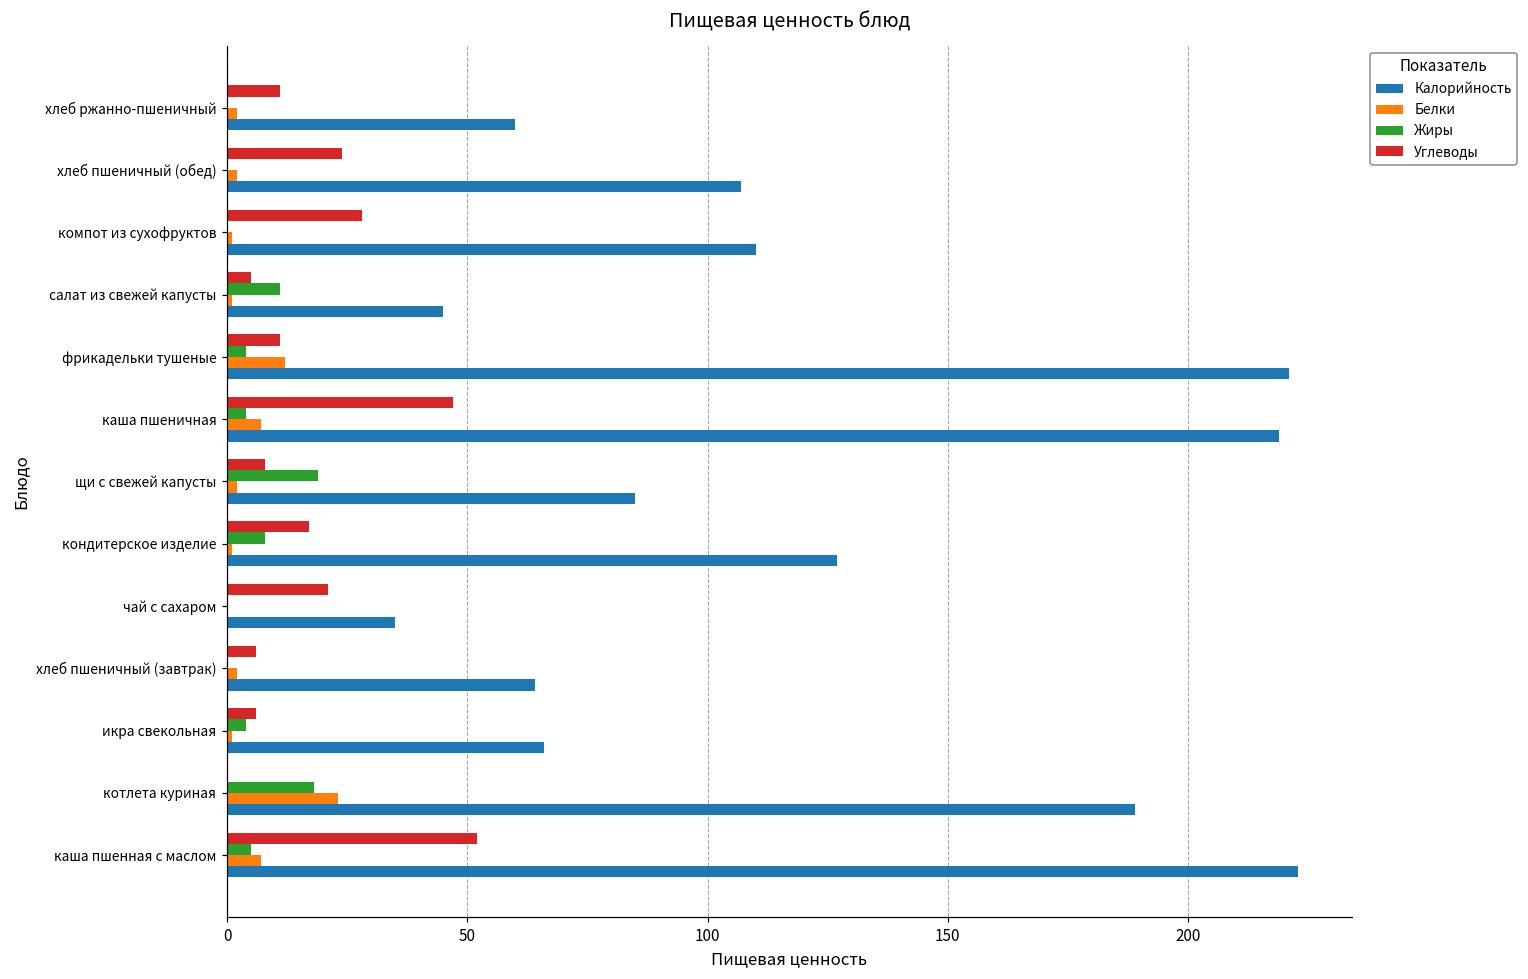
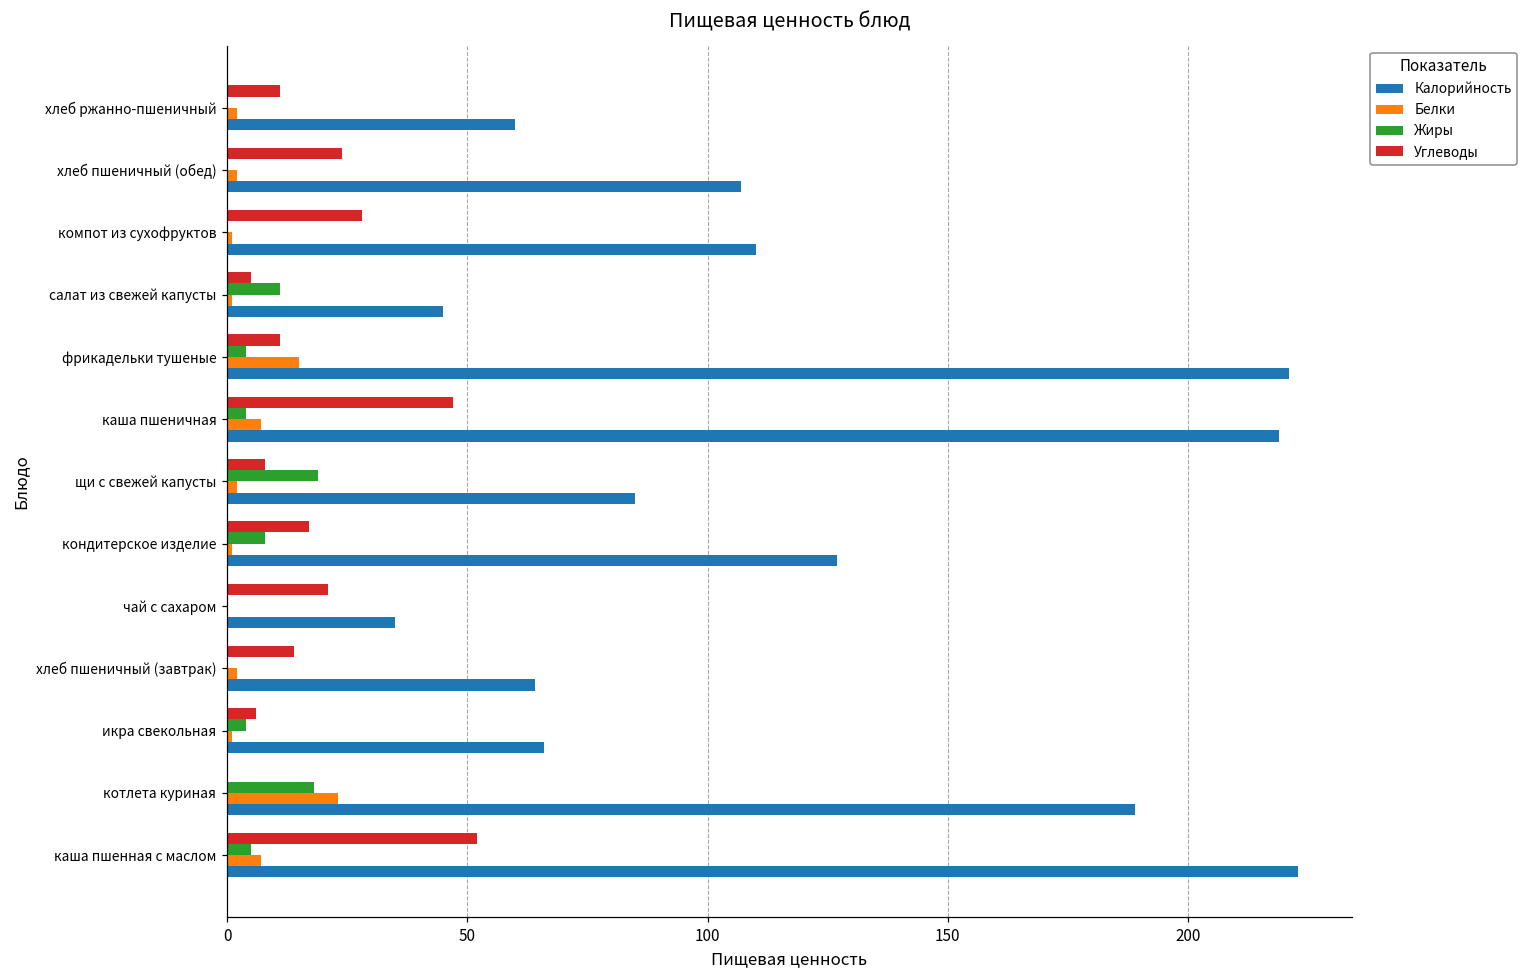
Белки, фрикадельки тушеные: 12 -> 15
Углеводы, хлеб пшеничный (завтрак): 6 -> 14
